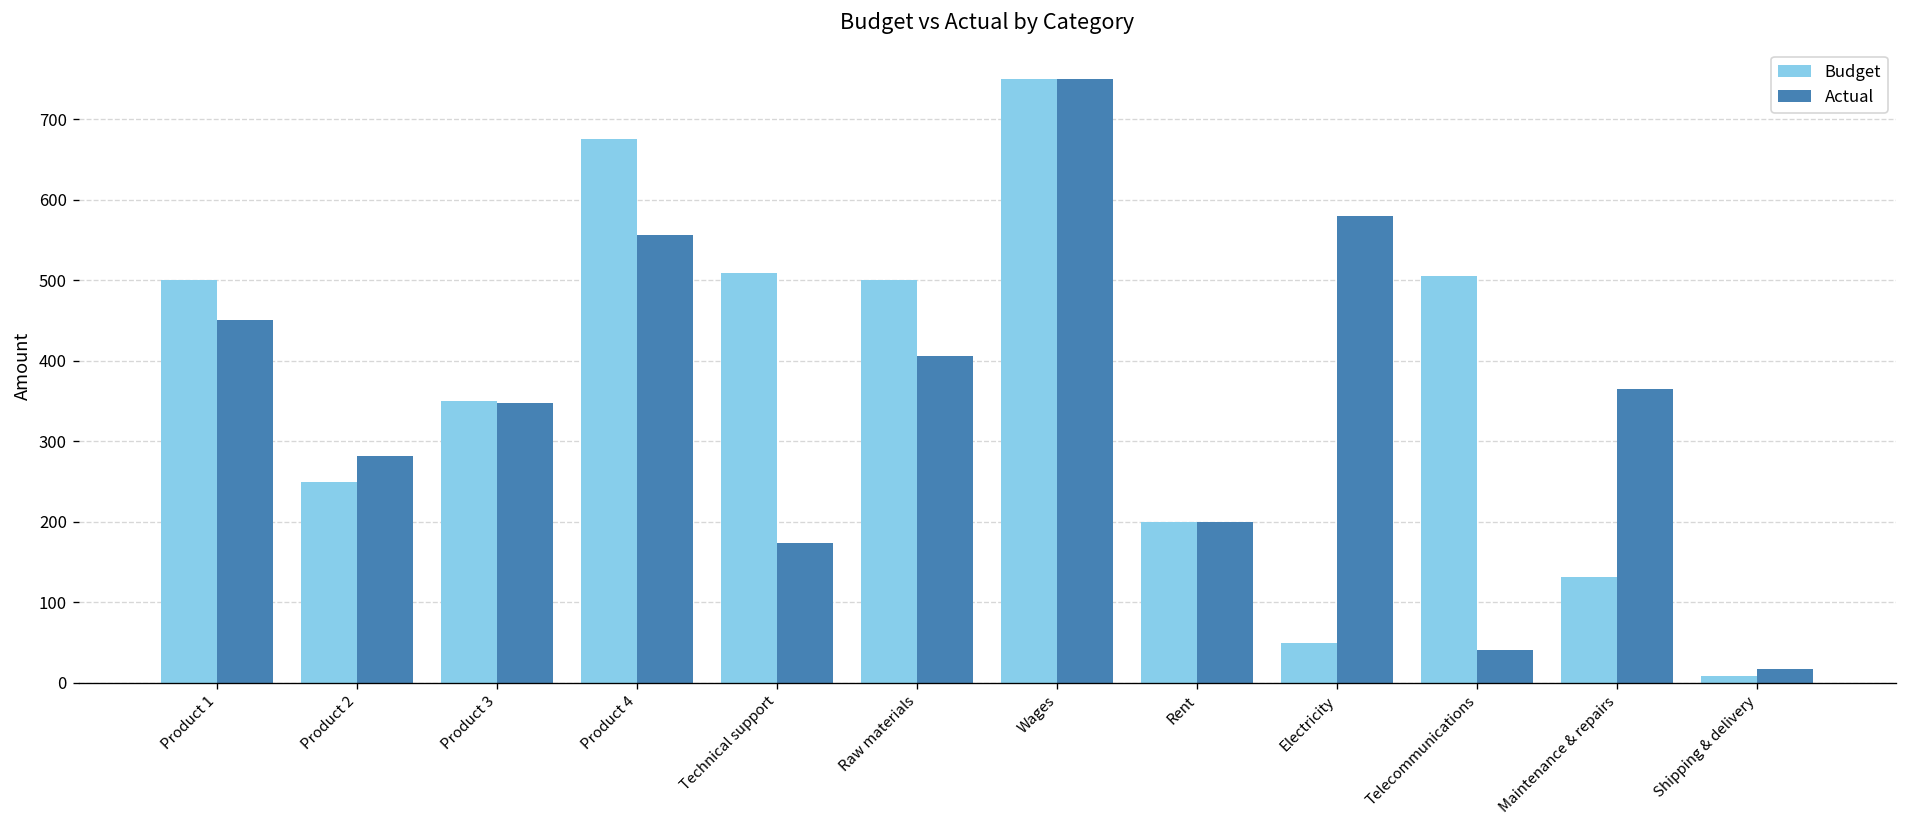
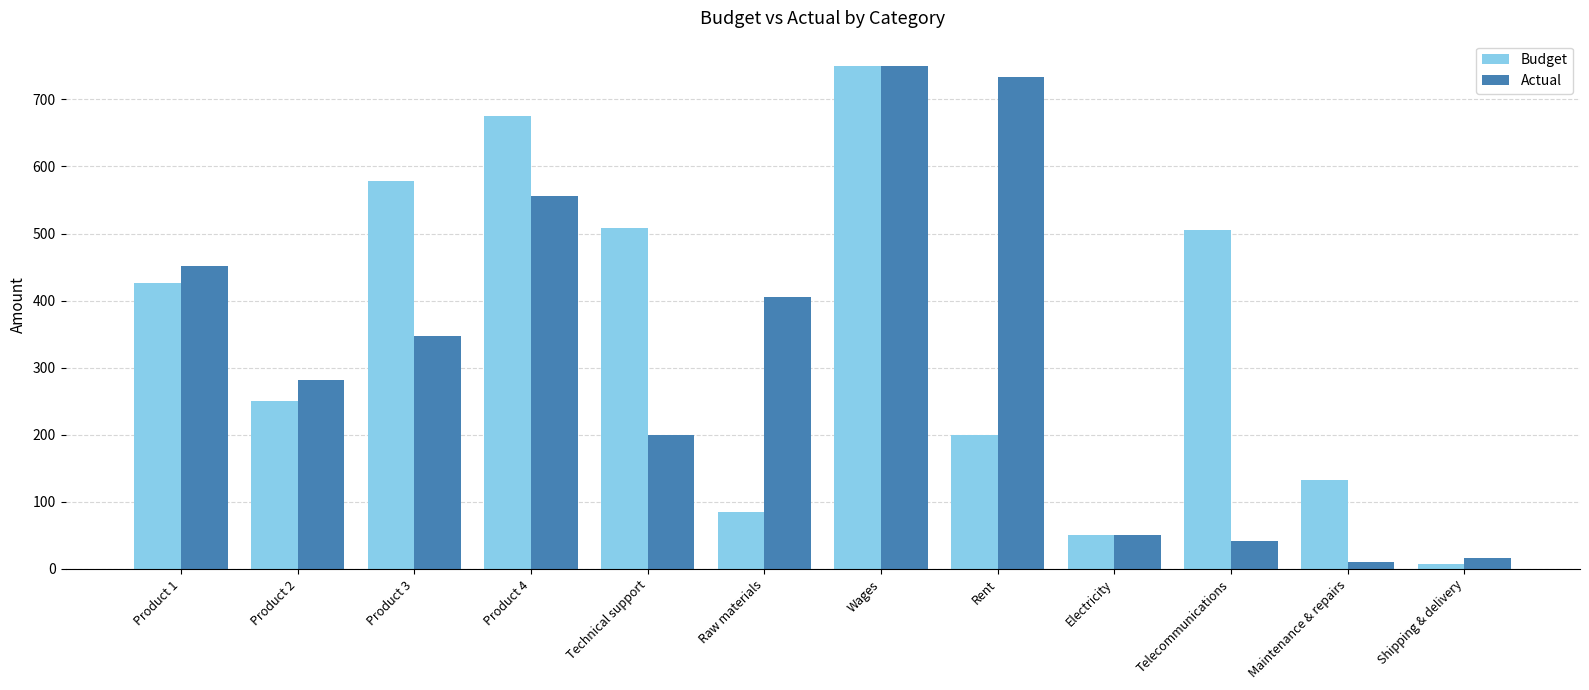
Budget, Product 1: 500 -> 430
Budget, Product 3: 350 -> 580
Actual, Technical support: 170 -> 200
Budget, Raw materials: 500 -> 90
Actual, Rent: 200 -> 730
Actual, Electricity: 580 -> 50
Actual, Maintenance & repairs: 370 -> 10
